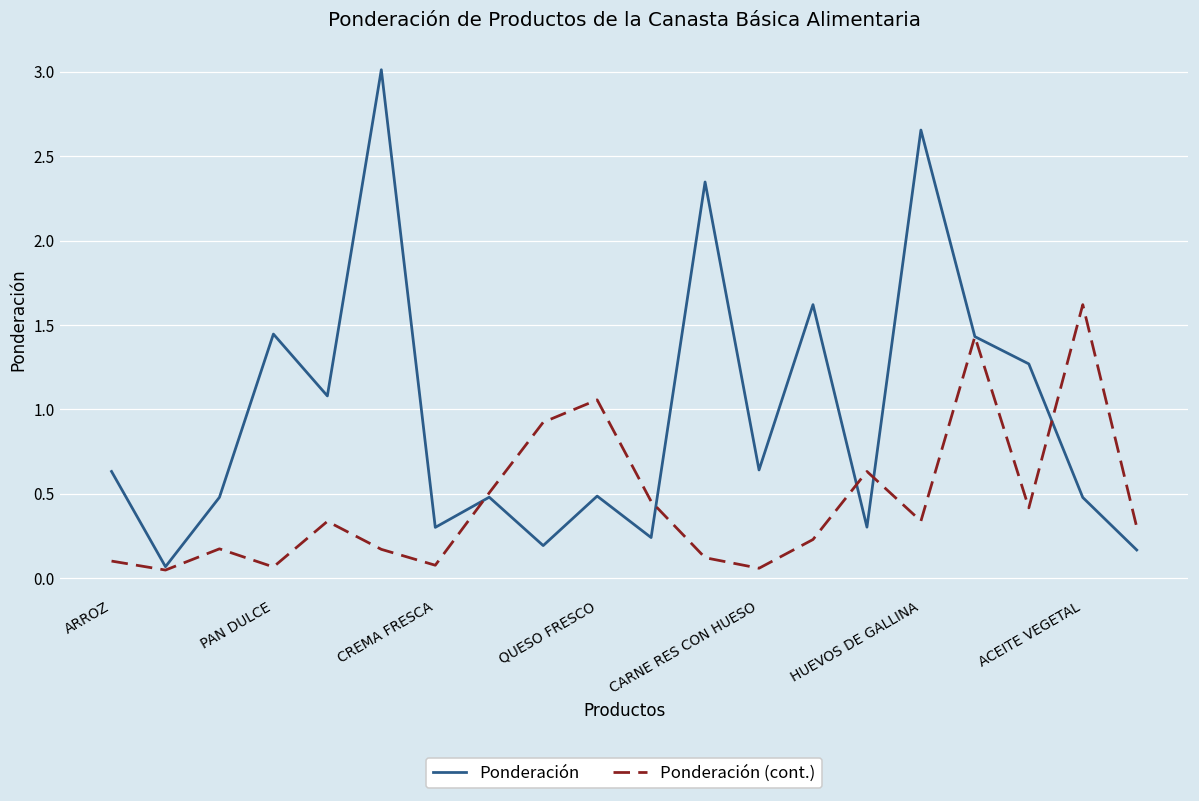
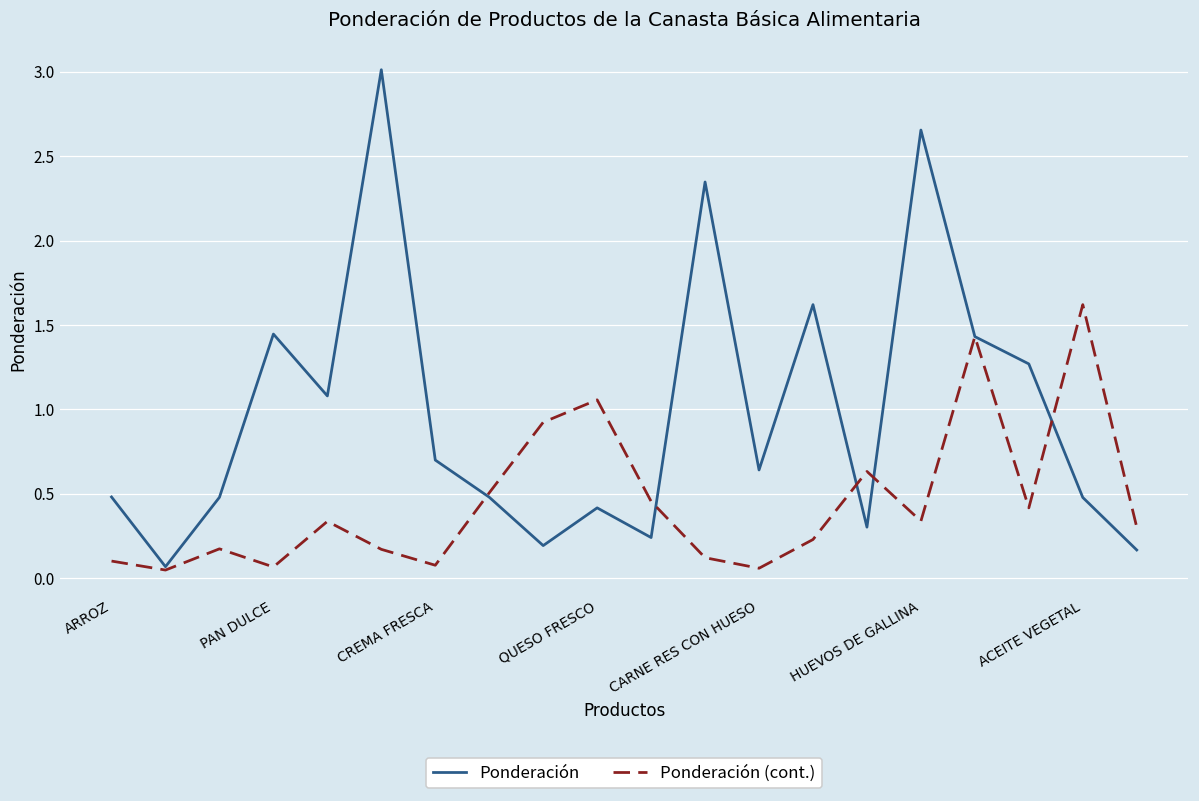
Ponderación, ARROZ: 0.63 -> 0.48
Ponderación, CREMA FRESCA: 0.30 -> 0.70
Ponderación, QUESO FRESCO: 0.49 -> 0.42
